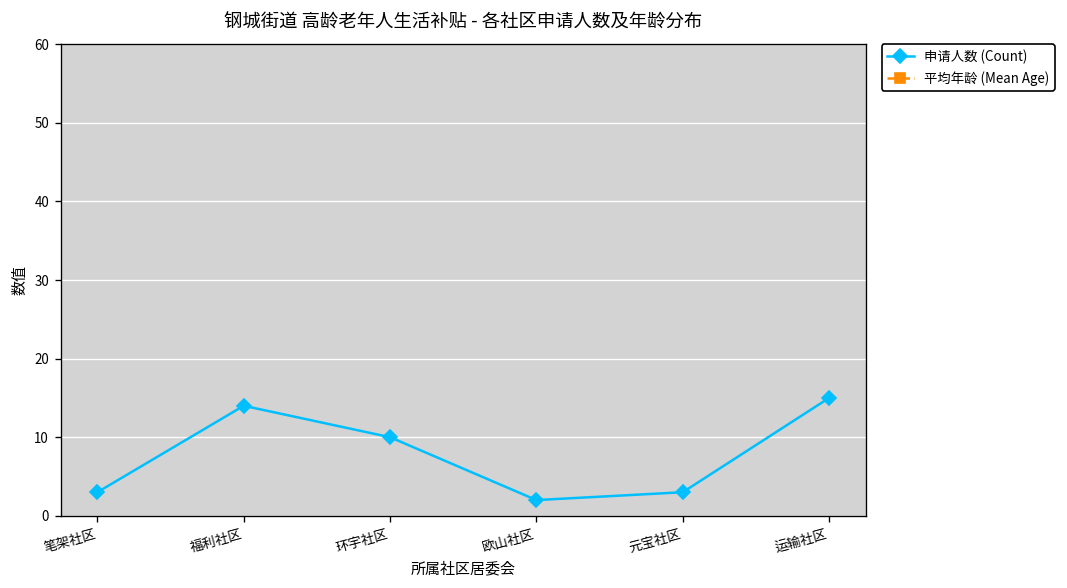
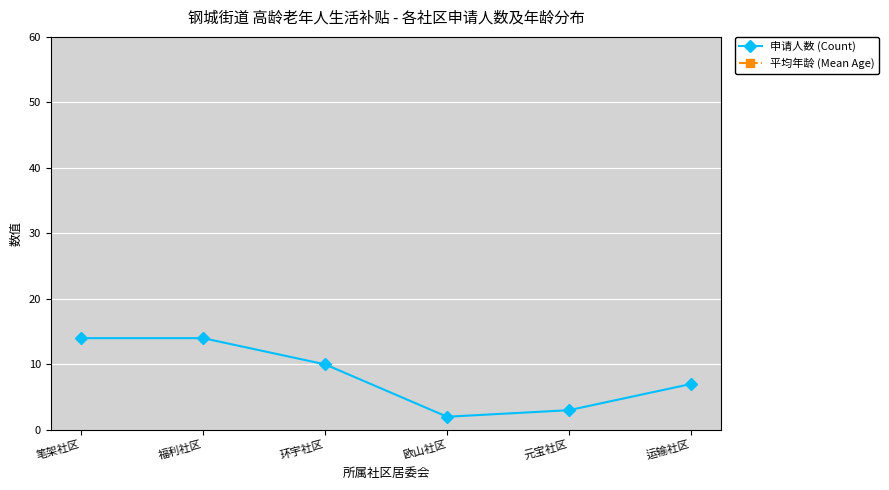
申请人数 (Count), 笔架社区: 3 -> 14
申请人数 (Count), 运输社区: 15 -> 7
